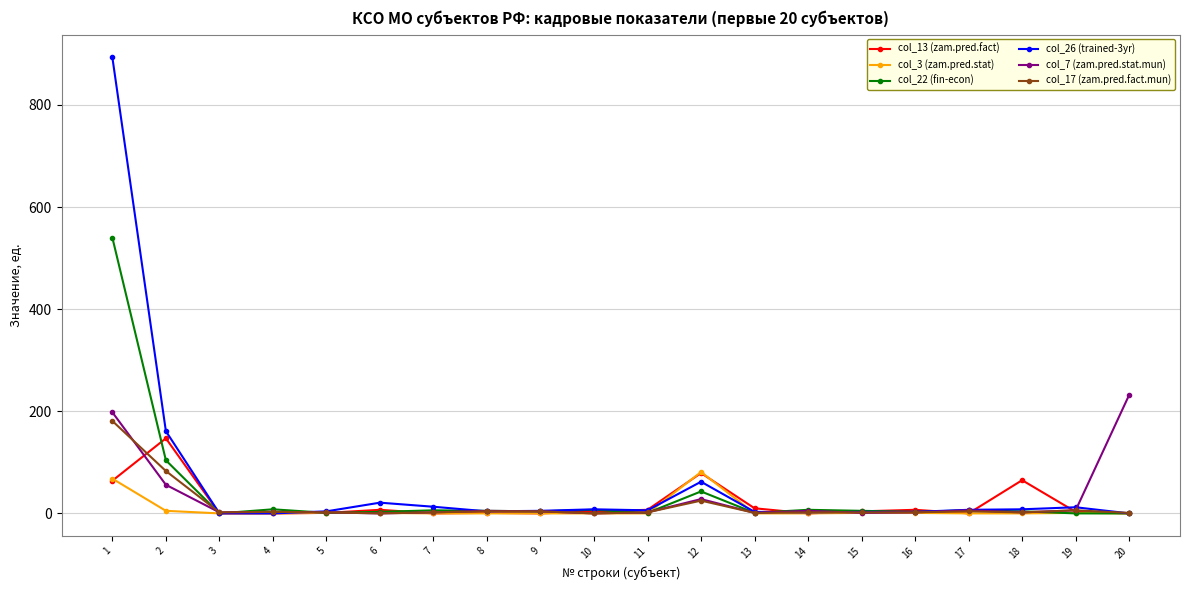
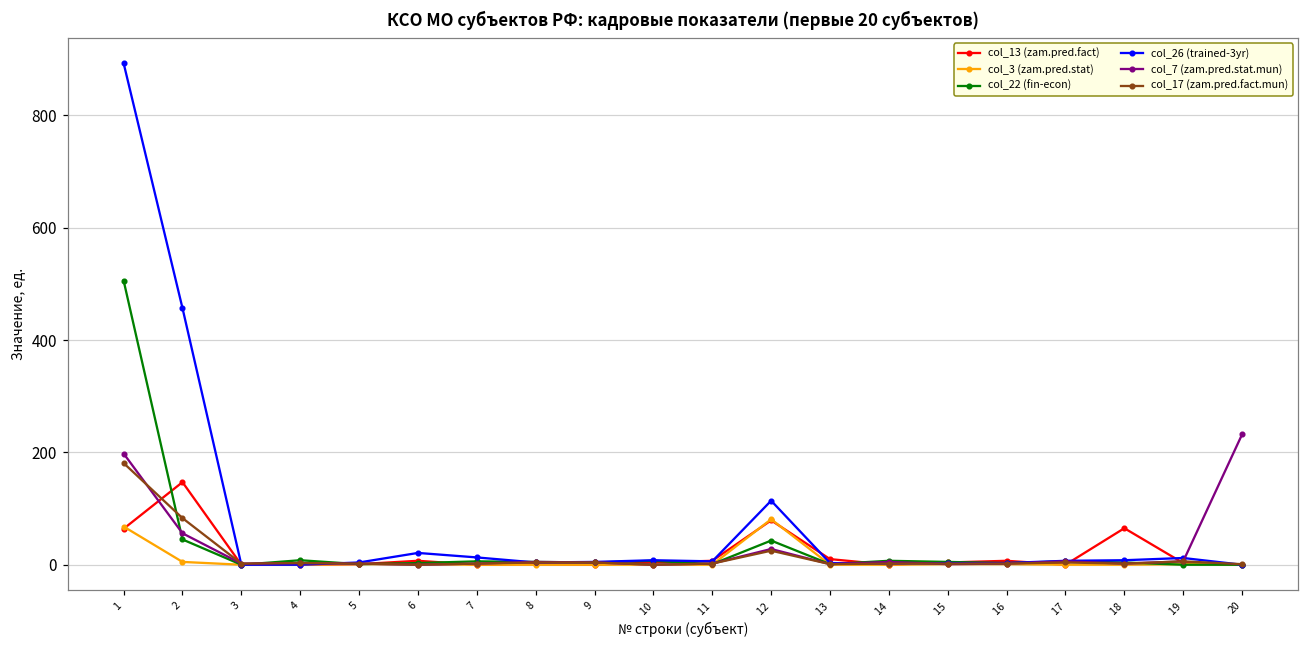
col_22 (fin-econ), 1: 540 -> 510
col_22 (fin-econ), 2: 100 -> 50
col_26 (trained-3yr), 2: 160 -> 460
col_26 (trained-3yr), 12: 60 -> 110
